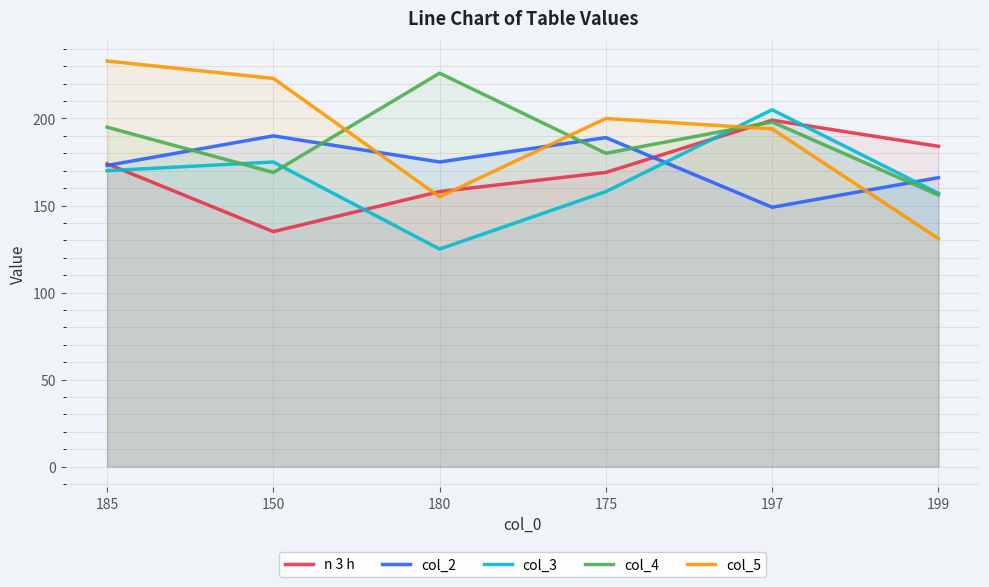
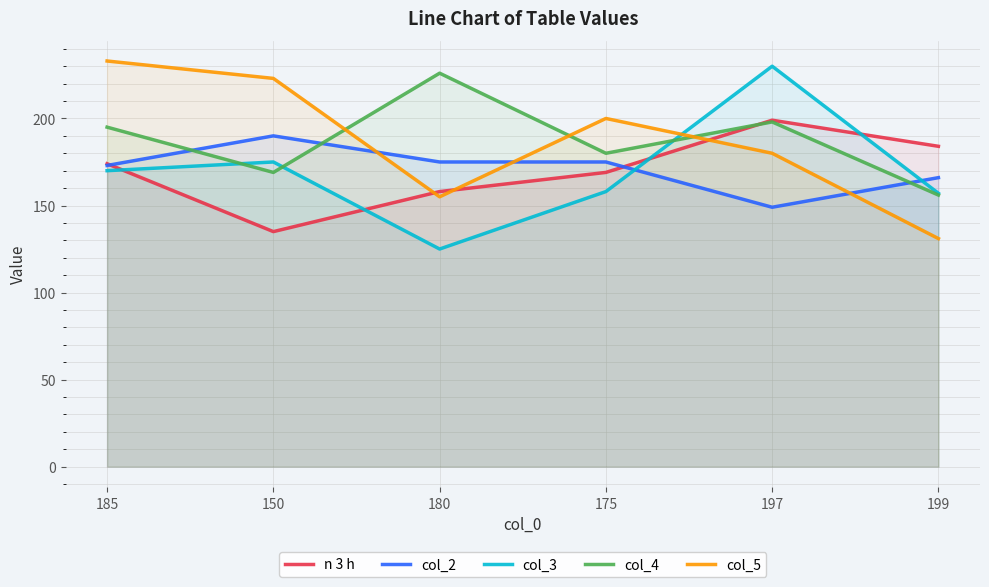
col_2, 175: 189 -> 175
col_3, 197: 205 -> 230
col_5, 197: 194 -> 180
